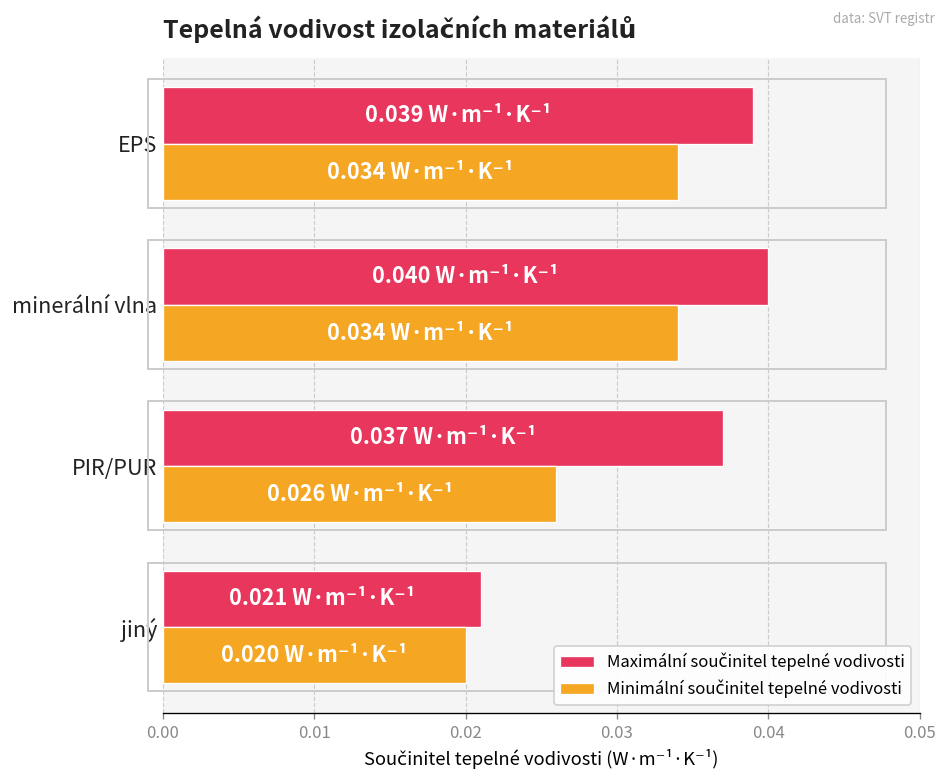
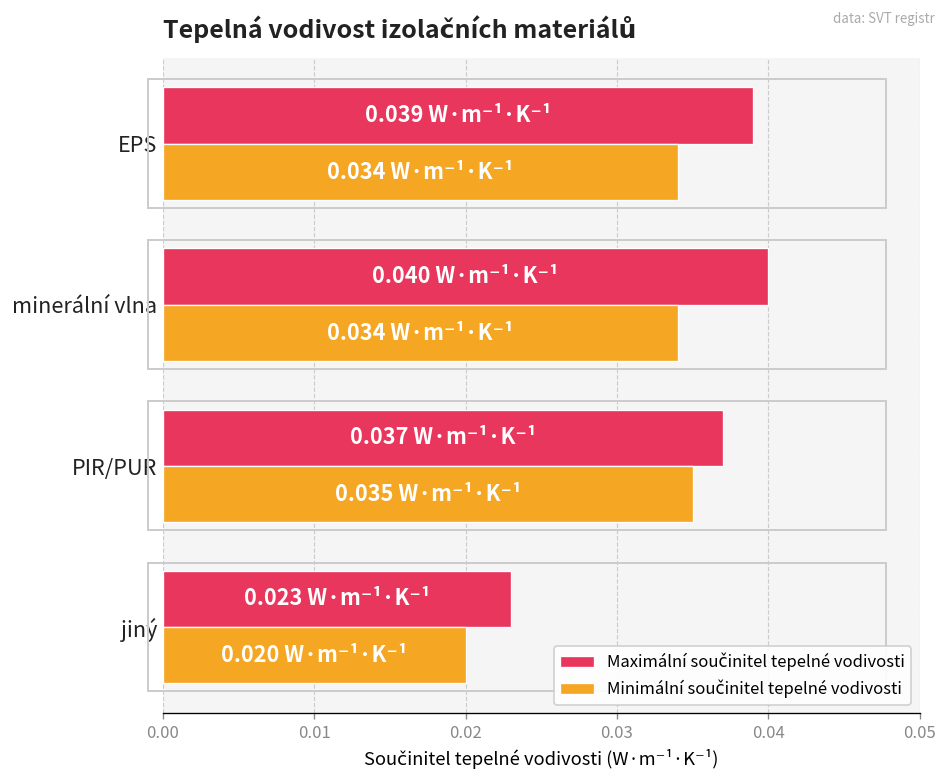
Minimální součinitel tepelné vodivosti, PIR/PUR: 0.026 -> 0.035
Maximální součinitel tepelné vodivosti, jiný: 0.021 -> 0.023
